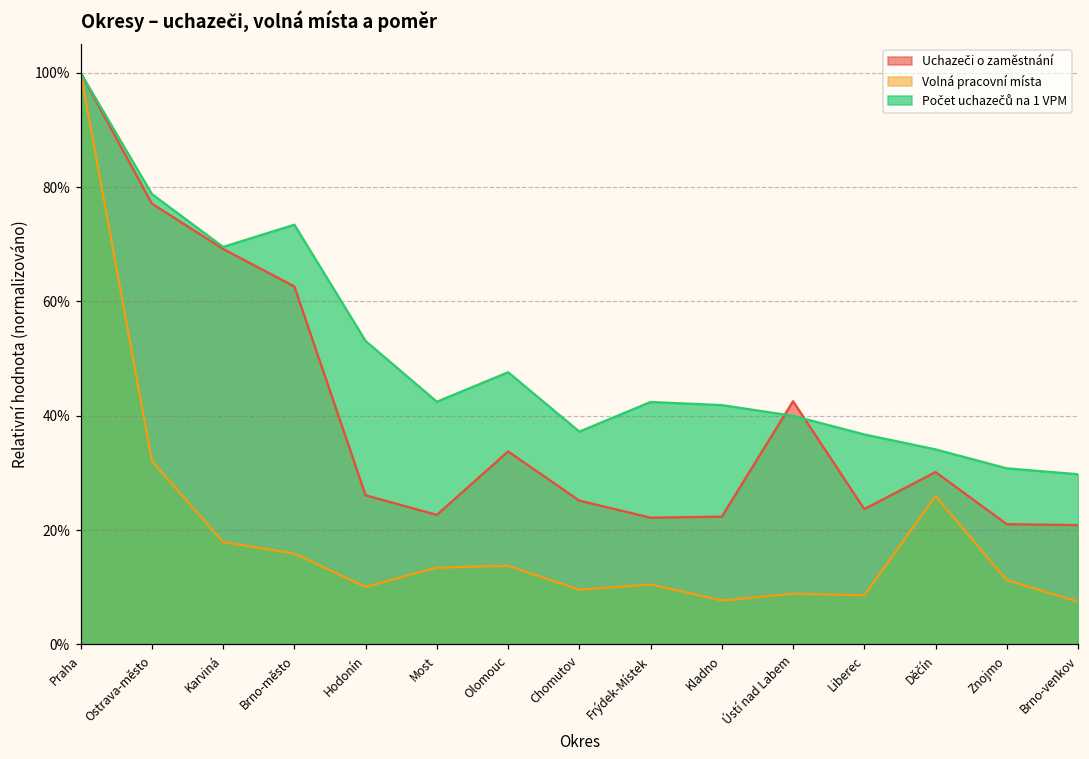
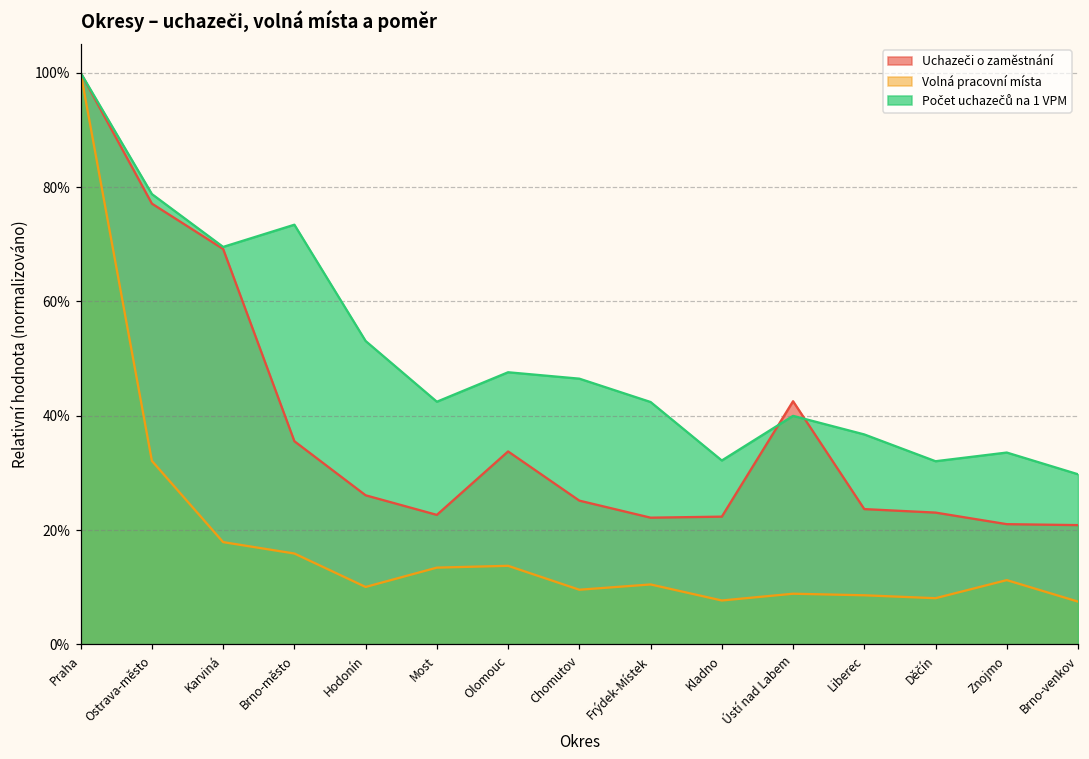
Uchazeči o zaměstnání, Brno-město: 63% -> 36%
Počet uchazečů na 1 VPM, Chomutov: 37% -> 47%
Počet uchazečů na 1 VPM, Kladno: 42% -> 32%
Uchazeči o zaměstnání, Děčín: 30% -> 23%
Volná pracovní místa, Děčín: 26% -> 8%
Počet uchazečů na 1 VPM, Děčín: 34% -> 32%
Počet uchazečů na 1 VPM, Znojmo: 31% -> 34%
